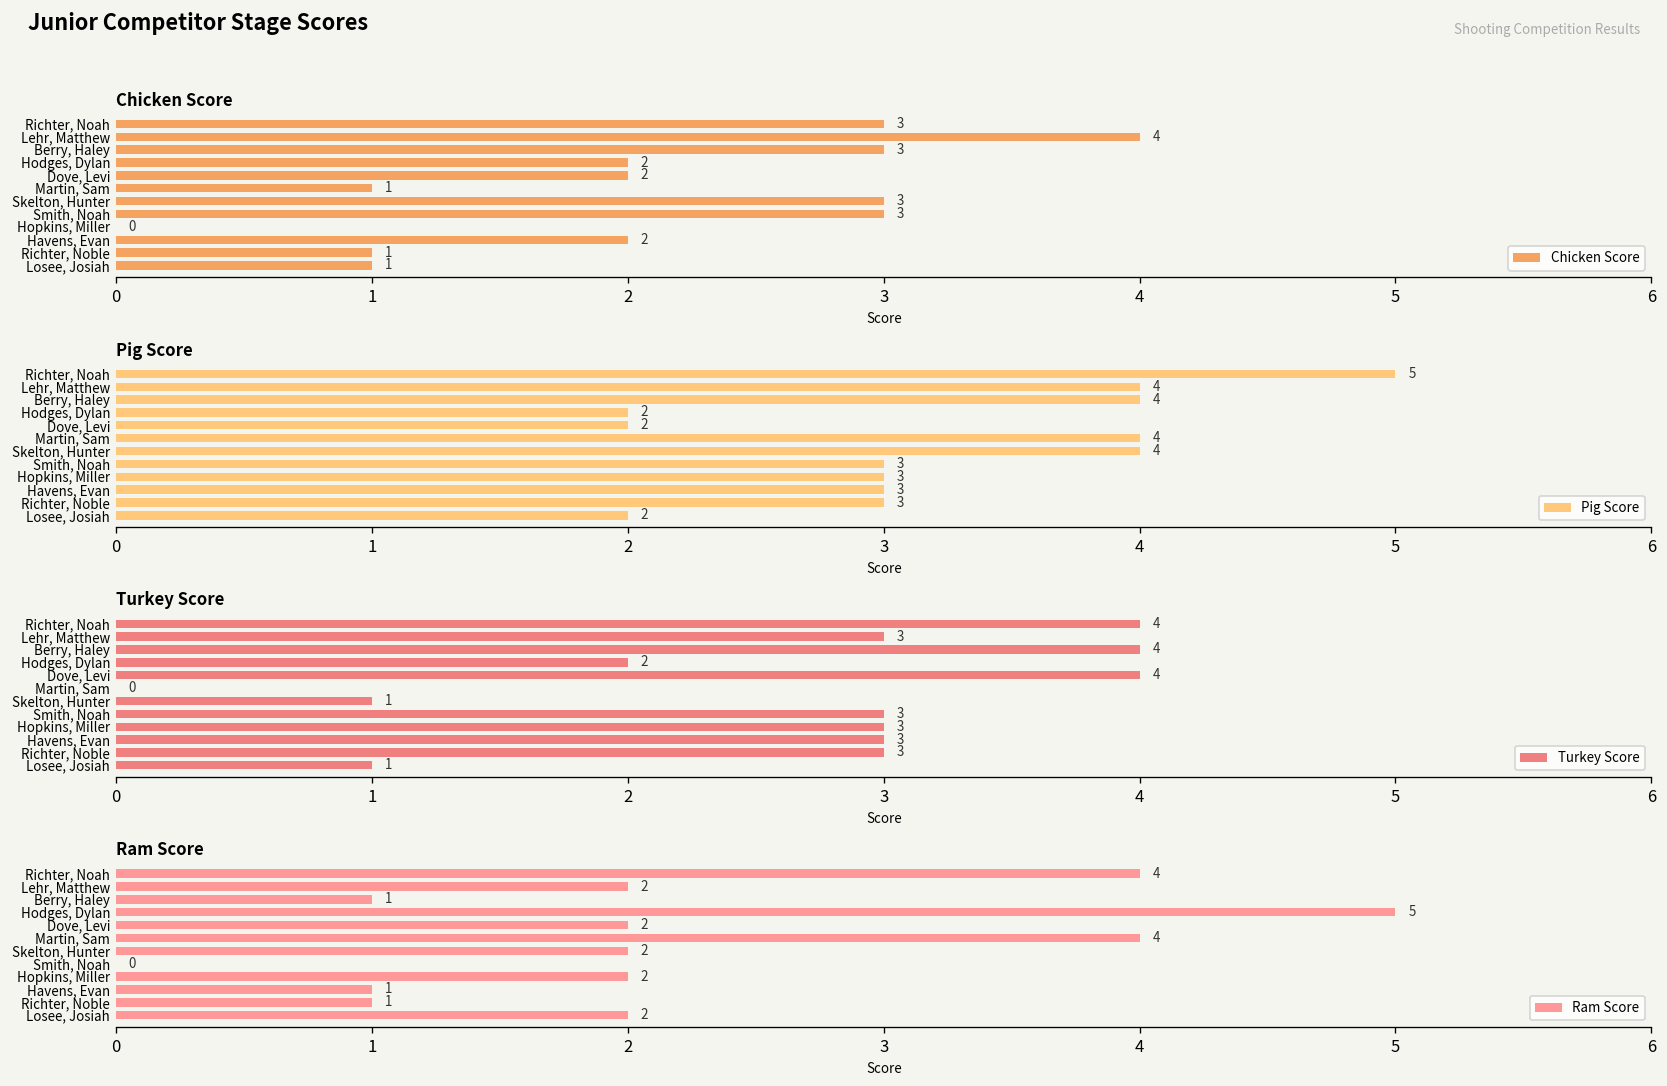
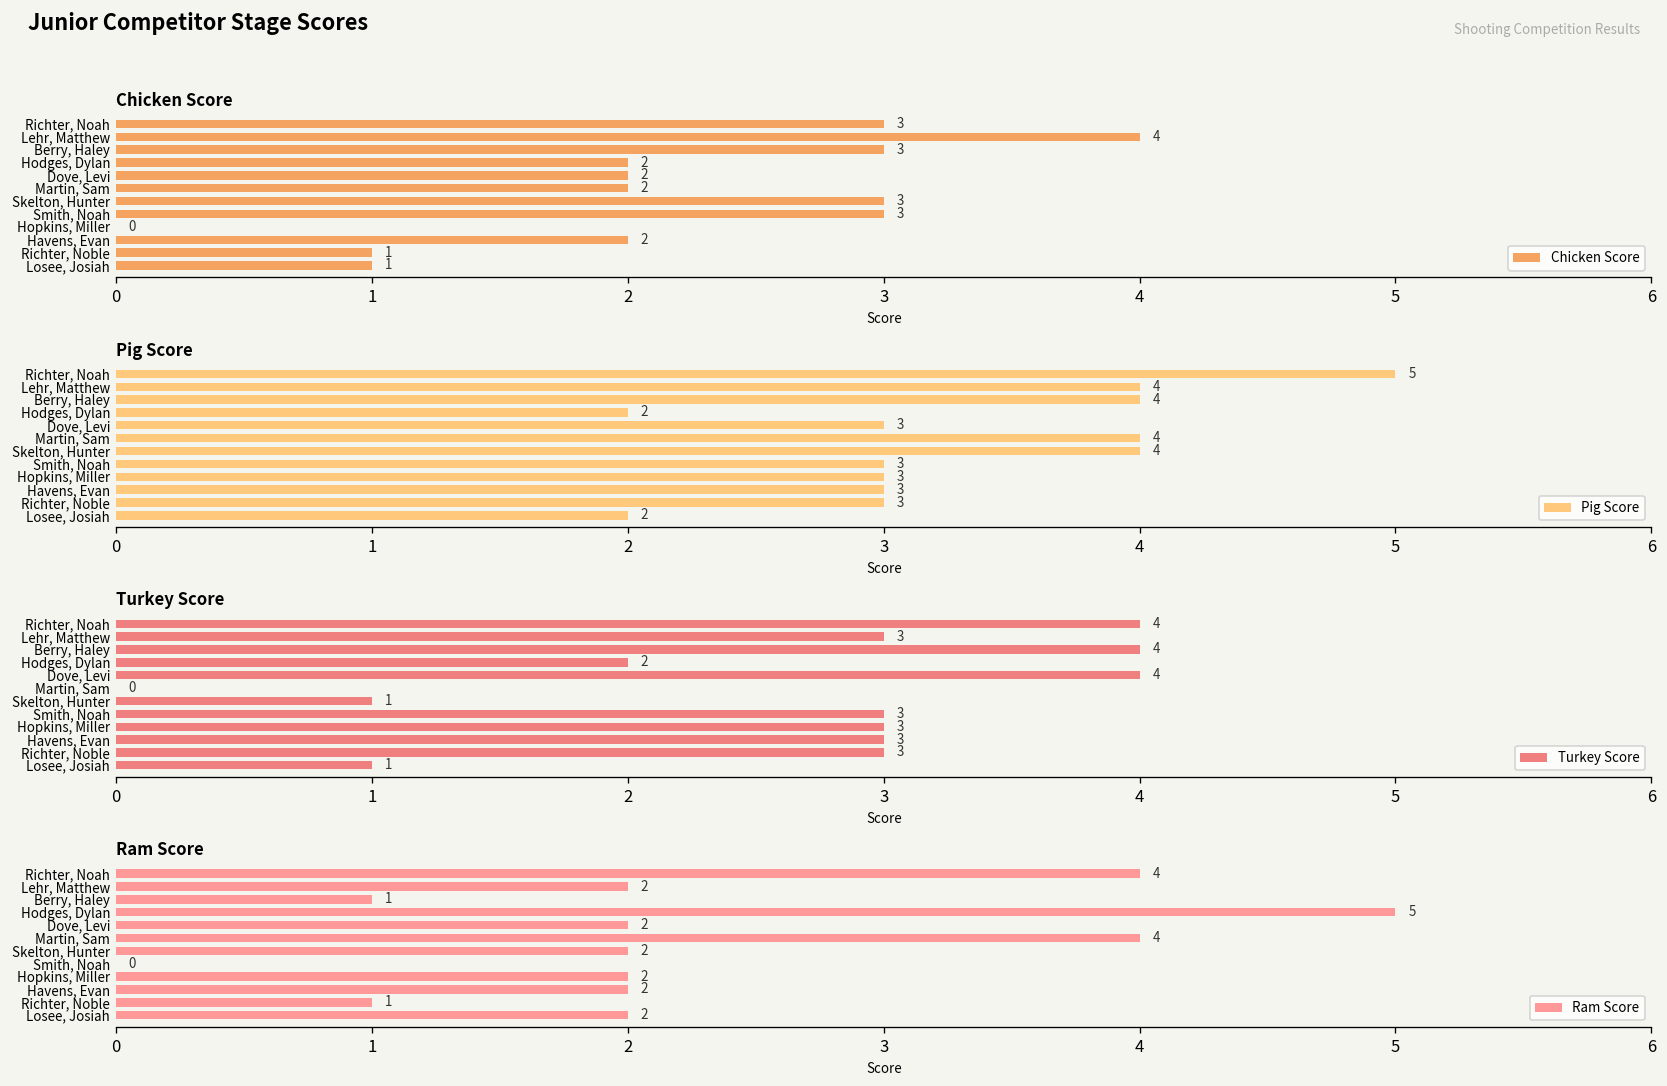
Chicken Score, Martin, Sam: 1 -> 2
Pig Score, Dove, Levi: 2 -> 3
Ram Score, Havens, Evan: 1 -> 2
